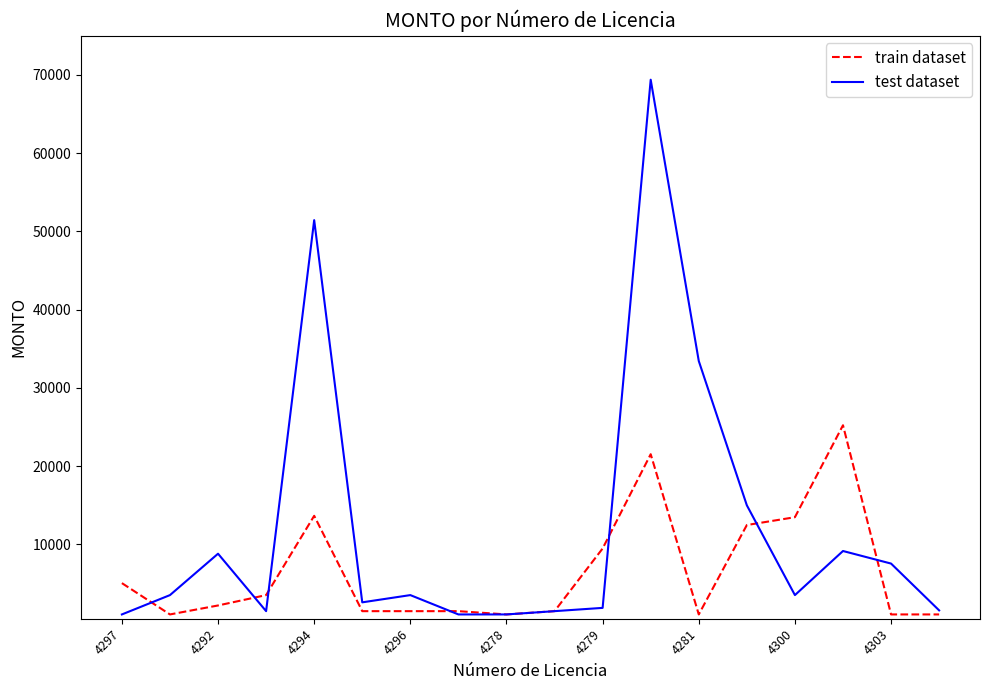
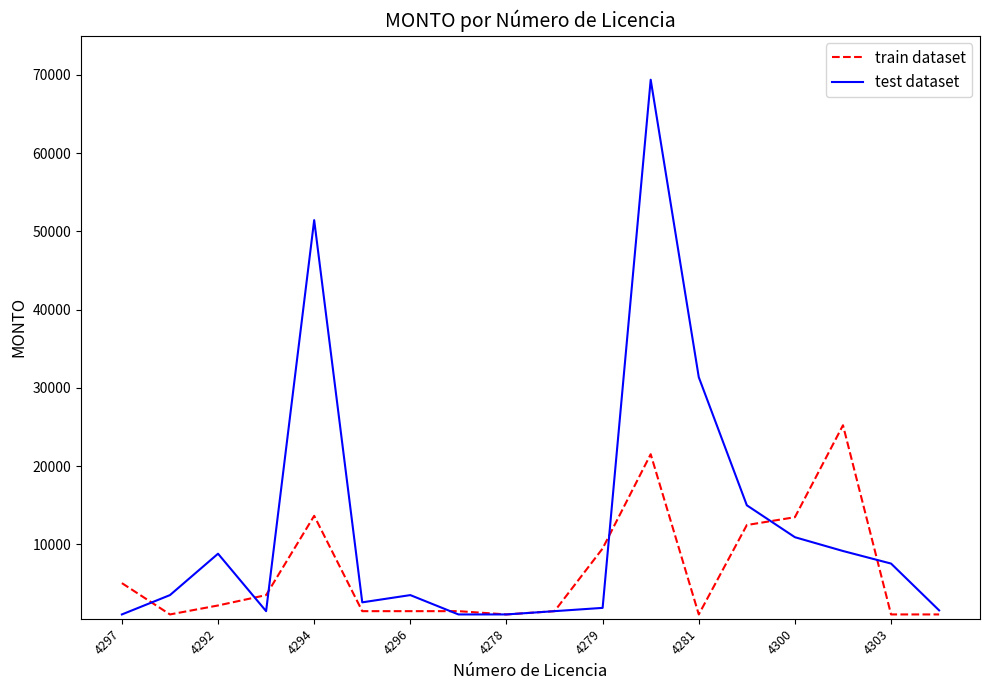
test dataset, 4281: 33000 -> 31000
test dataset, 4300: 4000 -> 11000
